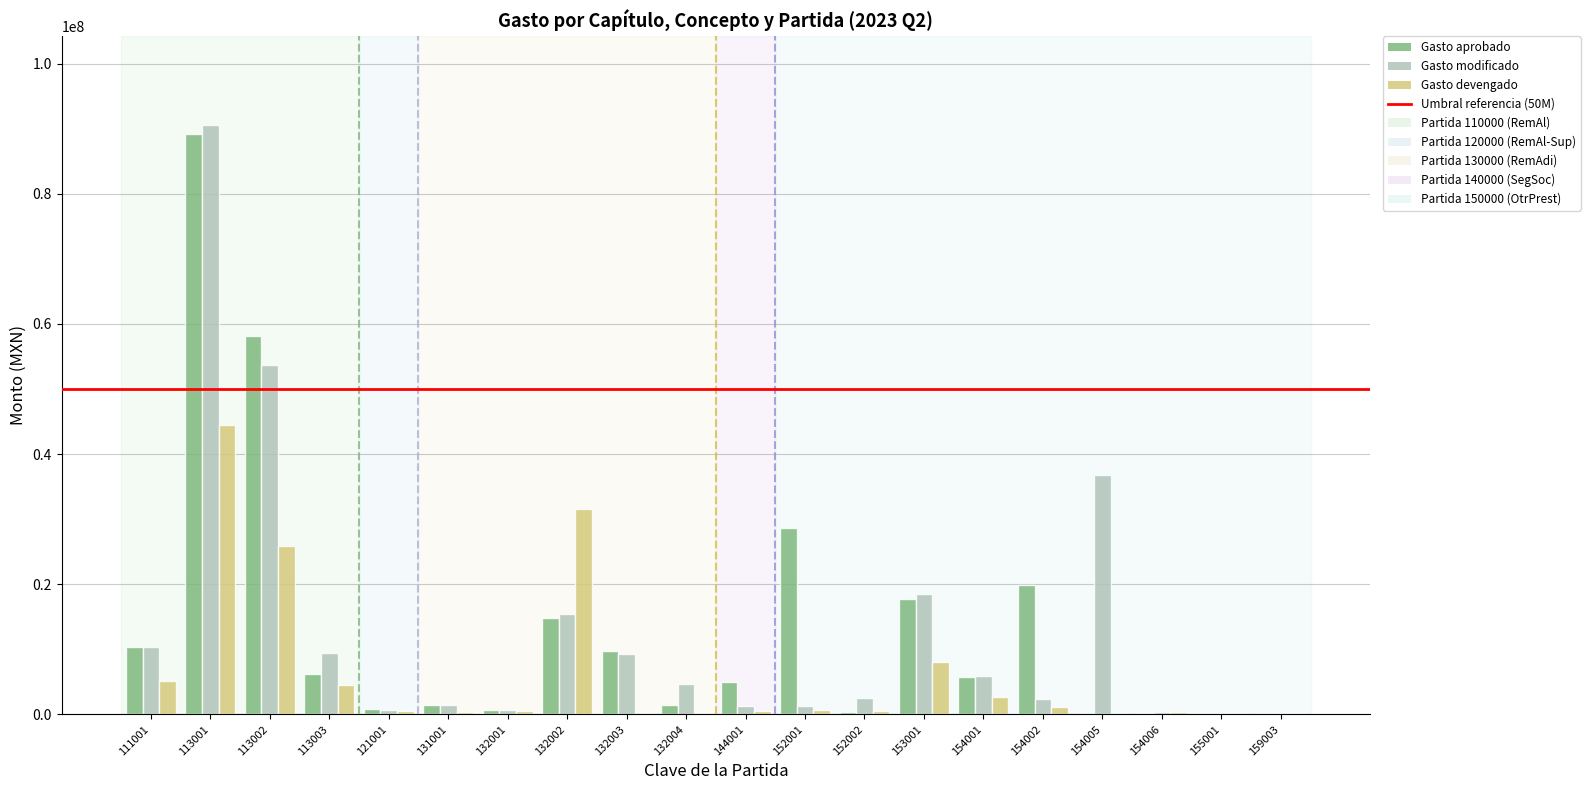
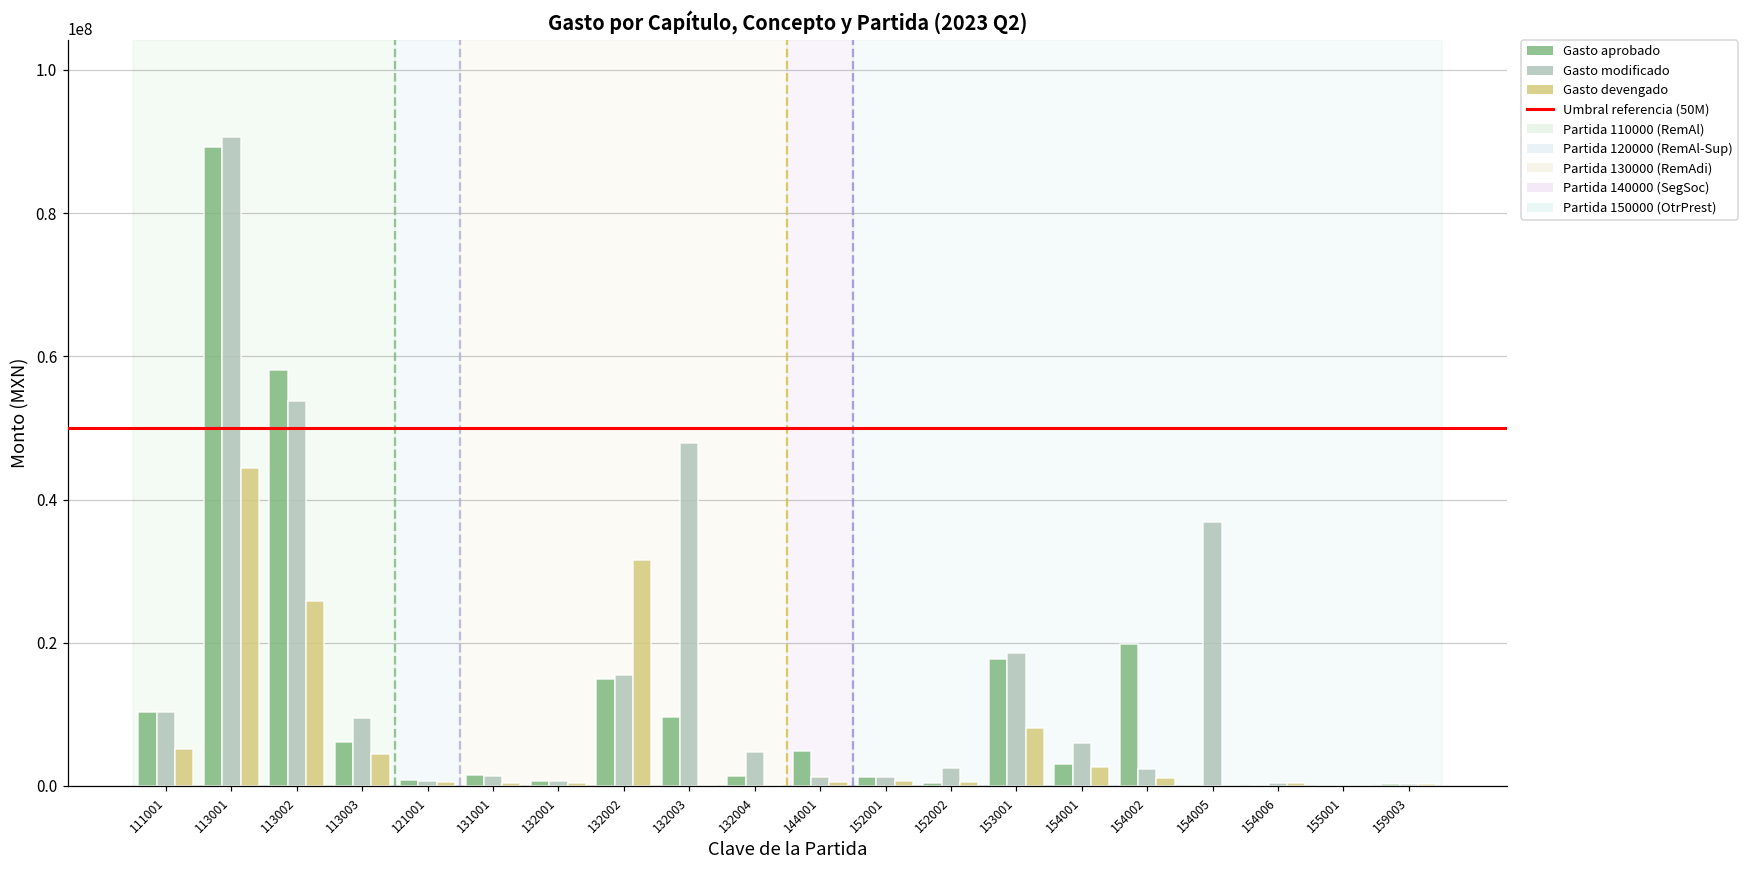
Gasto modificado, 132003: 9000000 -> 48000000
Gasto aprobado, 152001: 29000000 -> 1000000
Gasto aprobado, 154001: 6000000 -> 3000000
